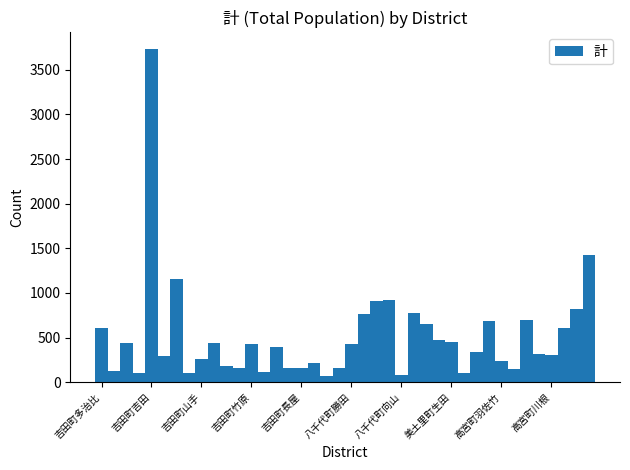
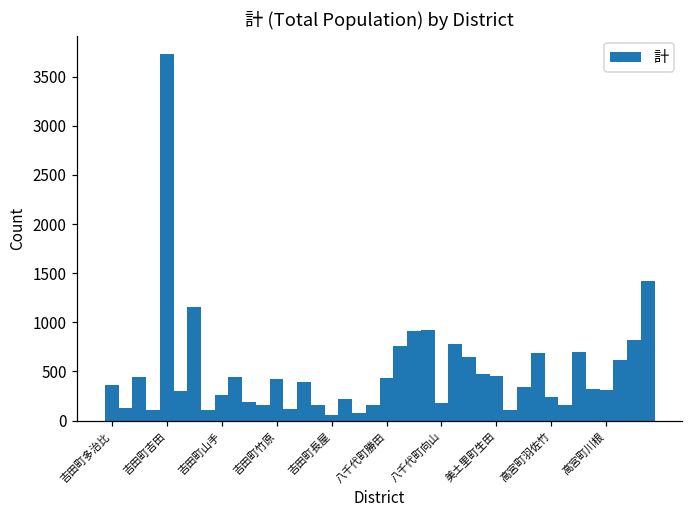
吉田町多治比: 600 -> 400
吉田町長屋: 200 -> 100
八千代町向山: 100 -> 200
